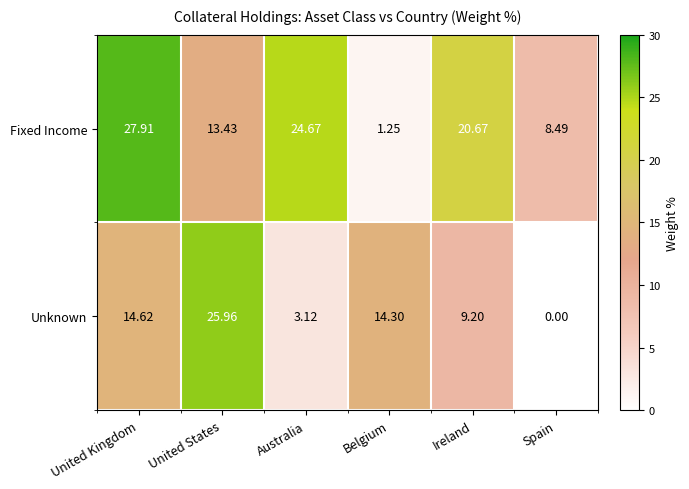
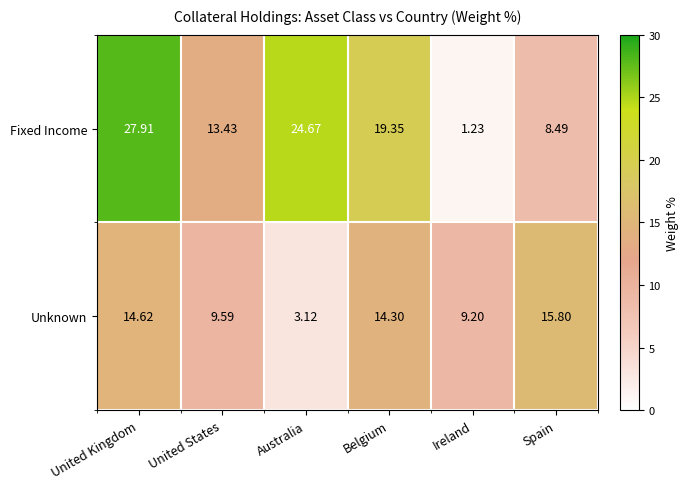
Fixed Income, Belgium: 1.25 -> 19.35
Fixed Income, Ireland: 20.67 -> 1.23
Unknown, United States: 25.96 -> 9.59
Unknown, Spain: 0.00 -> 15.80
